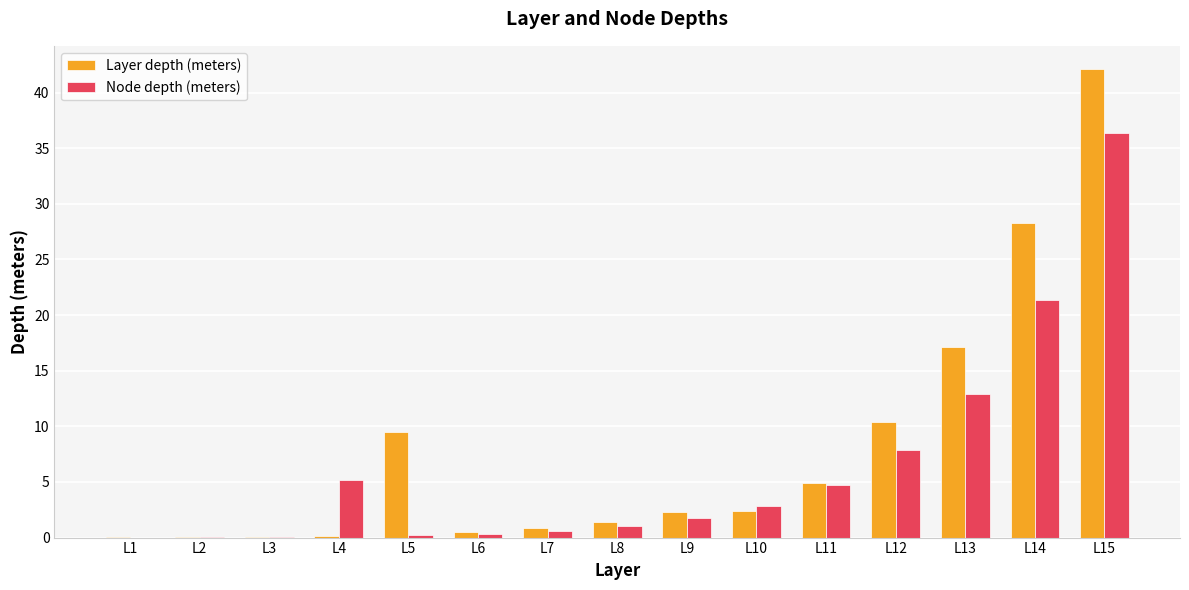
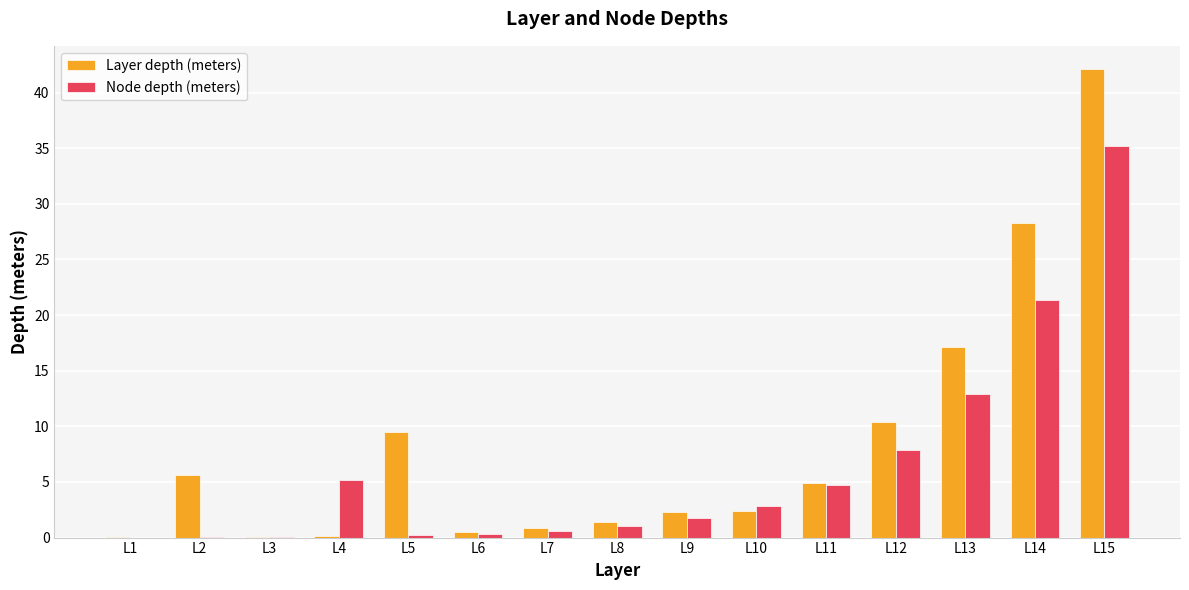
Layer depth (meters), L2: 0.0 -> 5.7
Node depth (meters), L15: 36.4 -> 35.2
